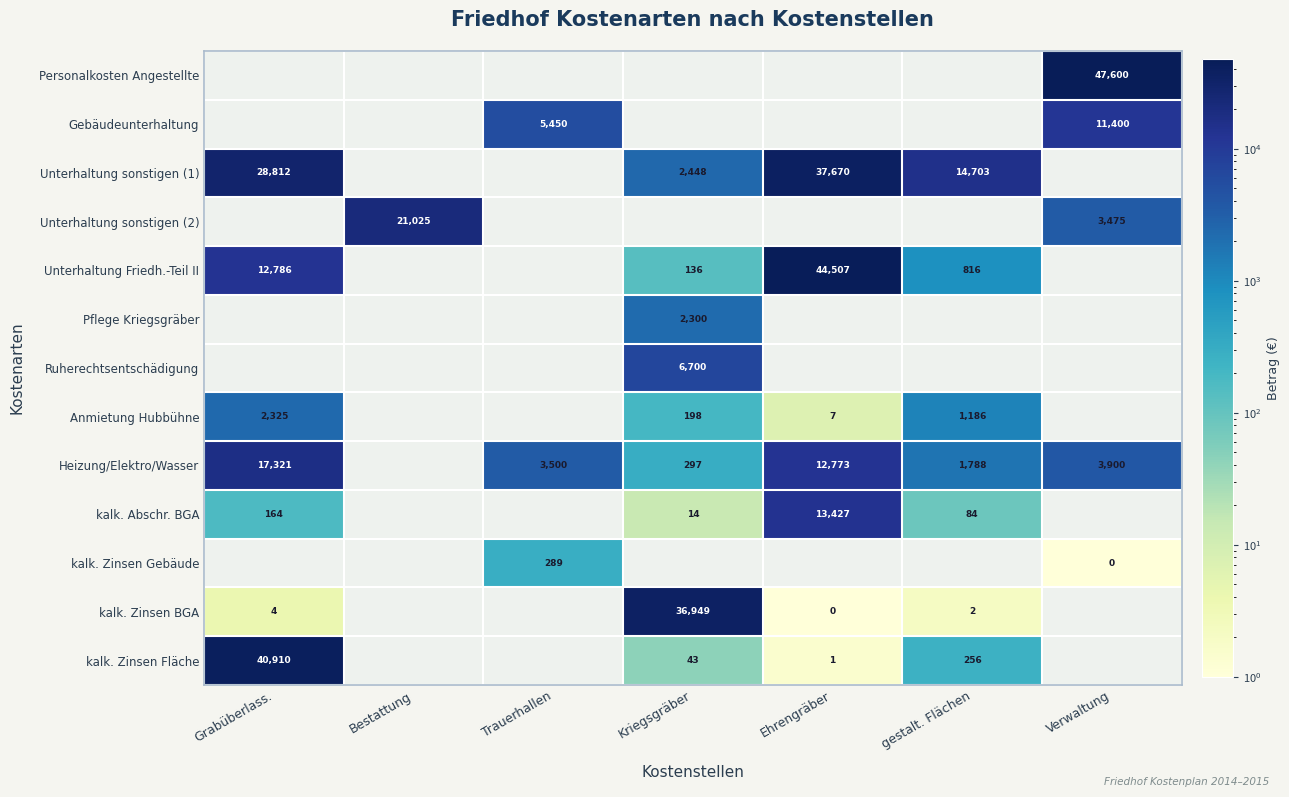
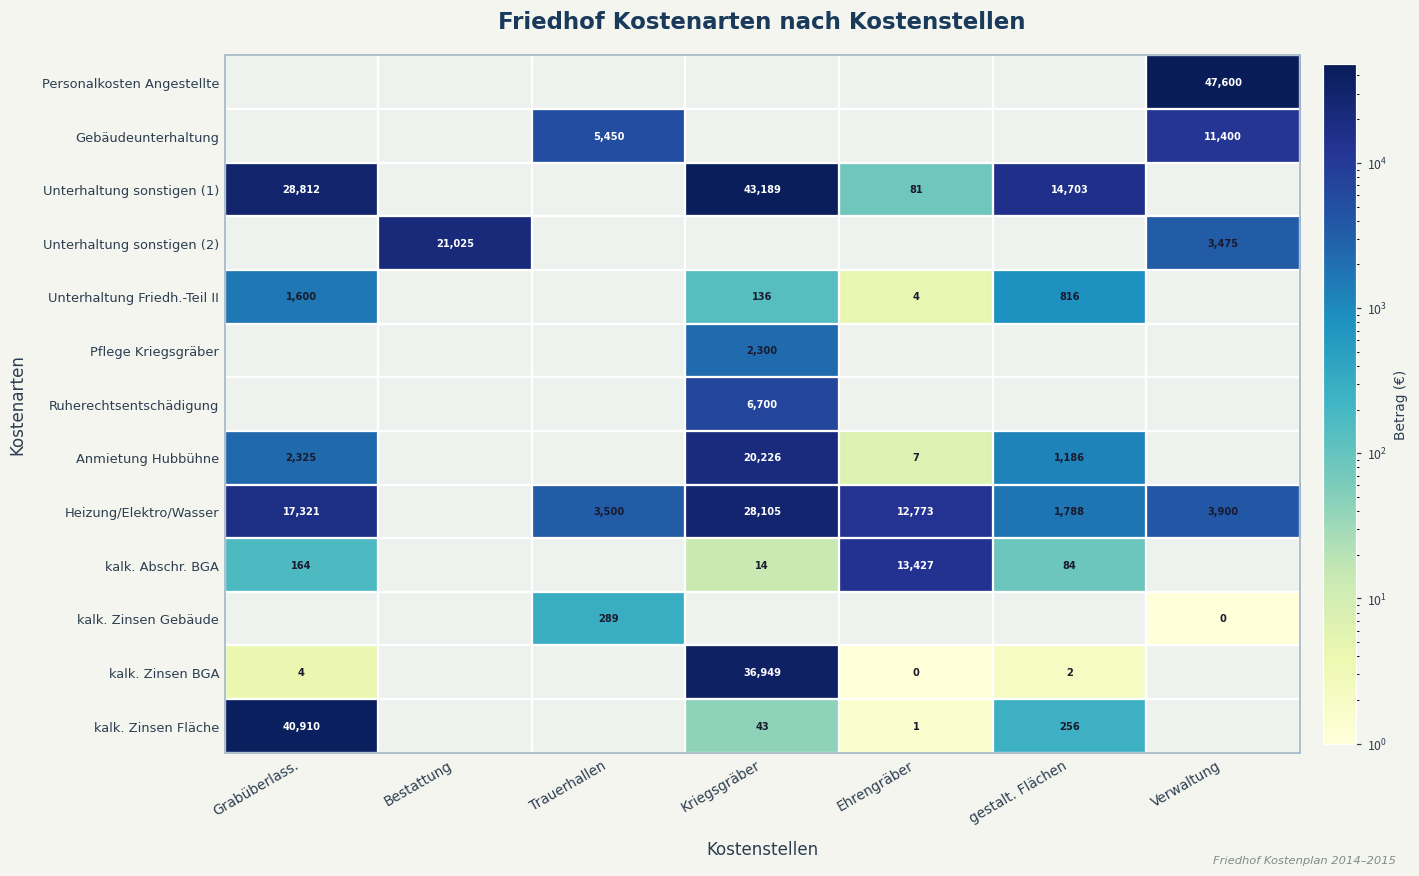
Unterhaltung sonstigen (1), Kriegsgräber: 2,448 -> 43,189
Unterhaltung sonstigen (1), Ehrengräber: 37,670 -> 81
Unterhaltung Friedh.-Teil II, Grabüberlass.: 12,786 -> 1,600
Unterhaltung Friedh.-Teil II, Ehrengräber: 44,507 -> 4
Anmietung Hubbühne, Kriegsgräber: 198 -> 20,226
Heizung/Elektro/Wasser, Kriegsgräber: 297 -> 28,105
